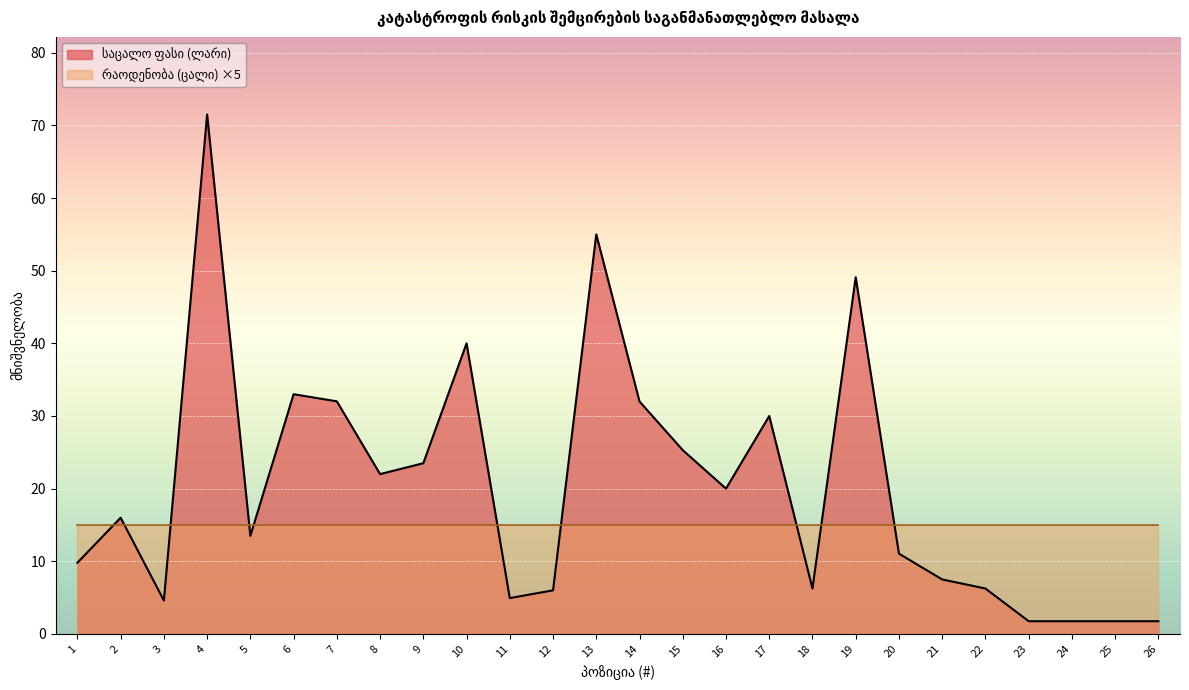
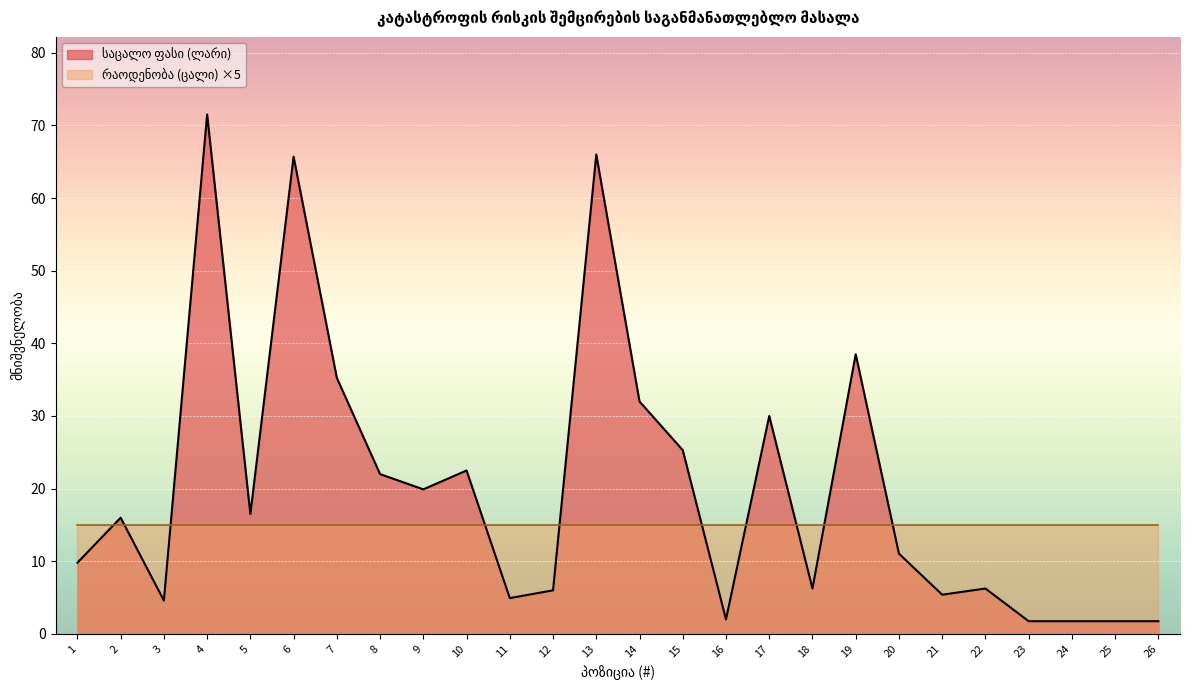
საცალო ფასი (ლარი), 5: 14 -> 17
საცალო ფასი (ლარი), 6: 33 -> 66
საცალო ფასი (ლარი), 7: 32 -> 35
საცალო ფასი (ლარი), 9: 24 -> 20
საცალო ფასი (ლარი), 10: 40 -> 23
საცალო ფასი (ლარი), 13: 55 -> 66
საცალო ფასი (ლარი), 16: 20 -> 2
საცალო ფასი (ლარი), 19: 49 -> 39
საცალო ფასი (ლარი), 21: 8 -> 5
